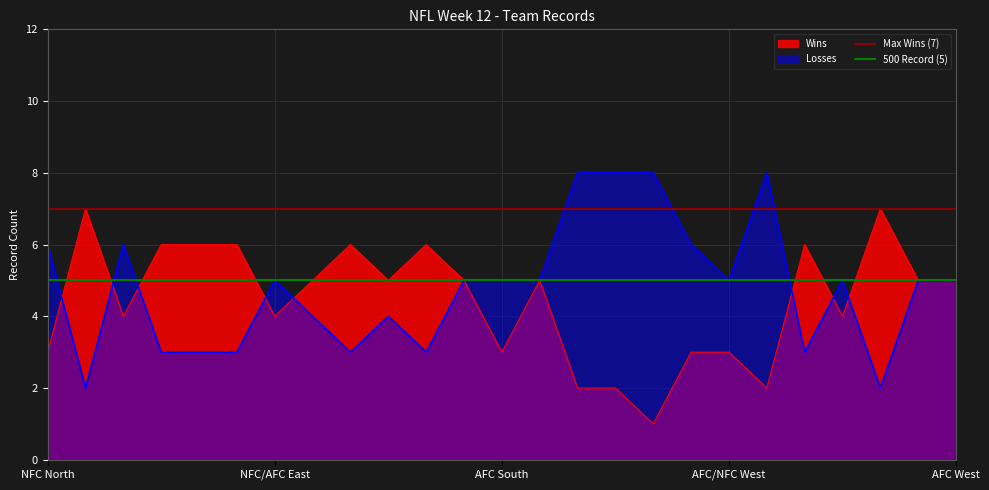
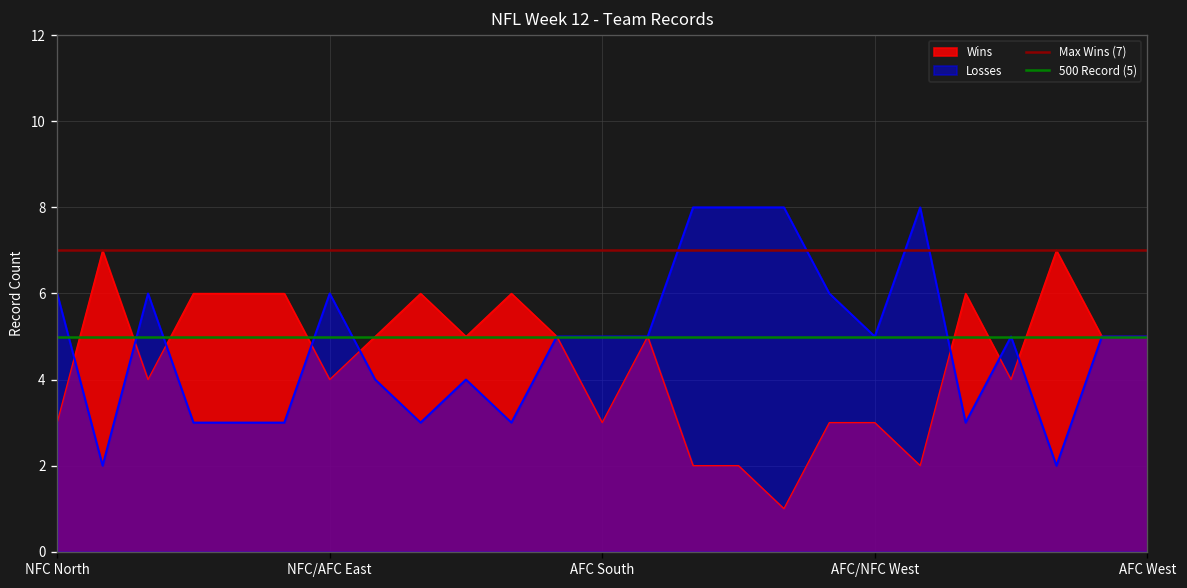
Losses, NFC/AFC East: 5 -> 6
